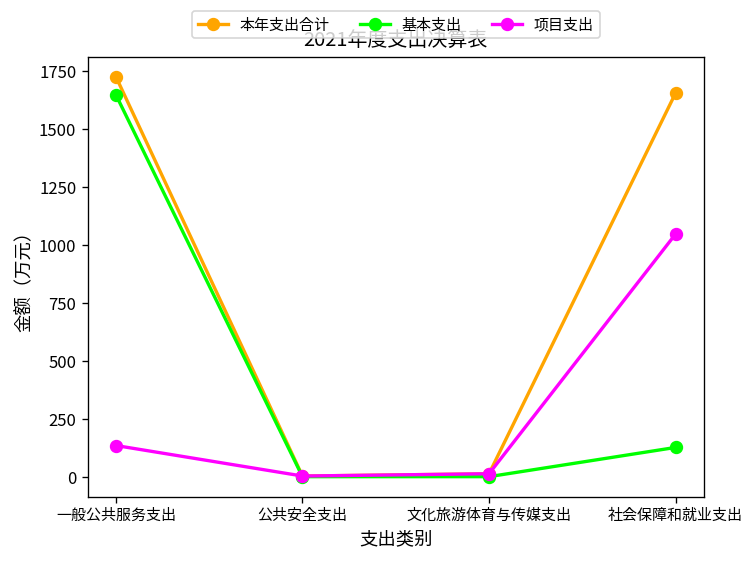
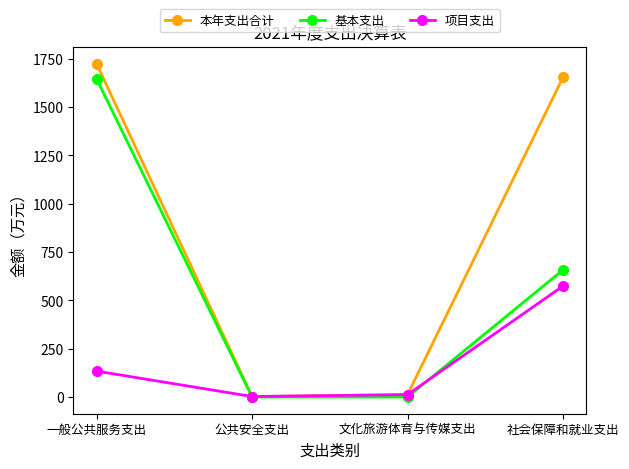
基本支出, 社会保障和就业支出: 130 -> 660
项目支出, 社会保障和就业支出: 1050 -> 570
